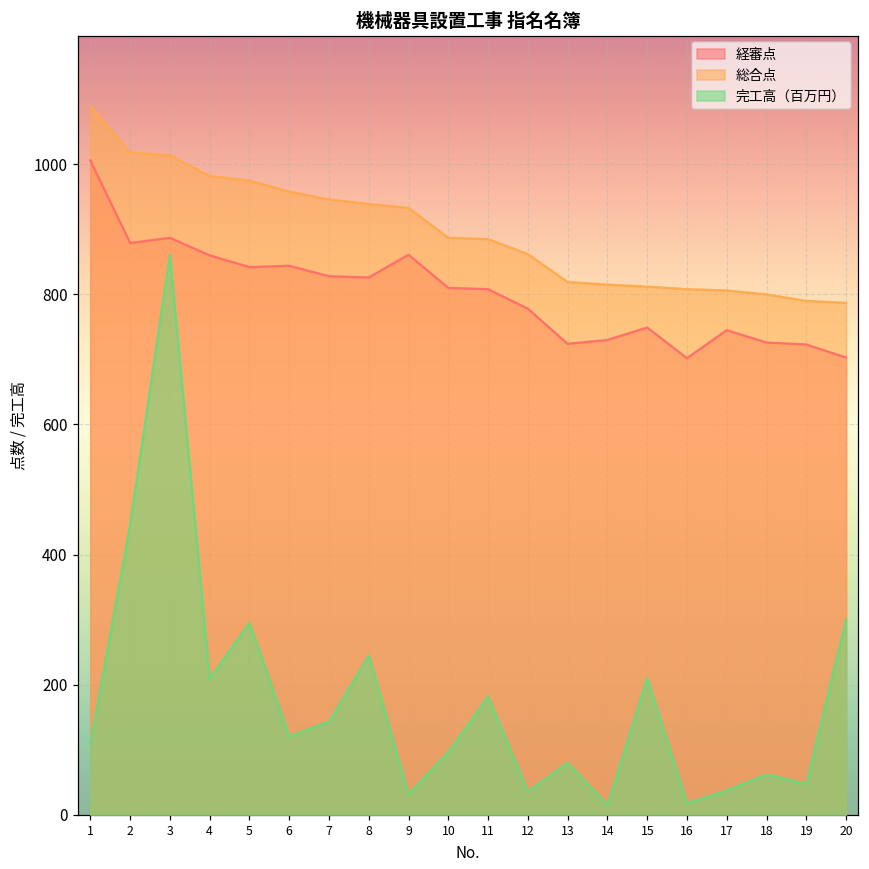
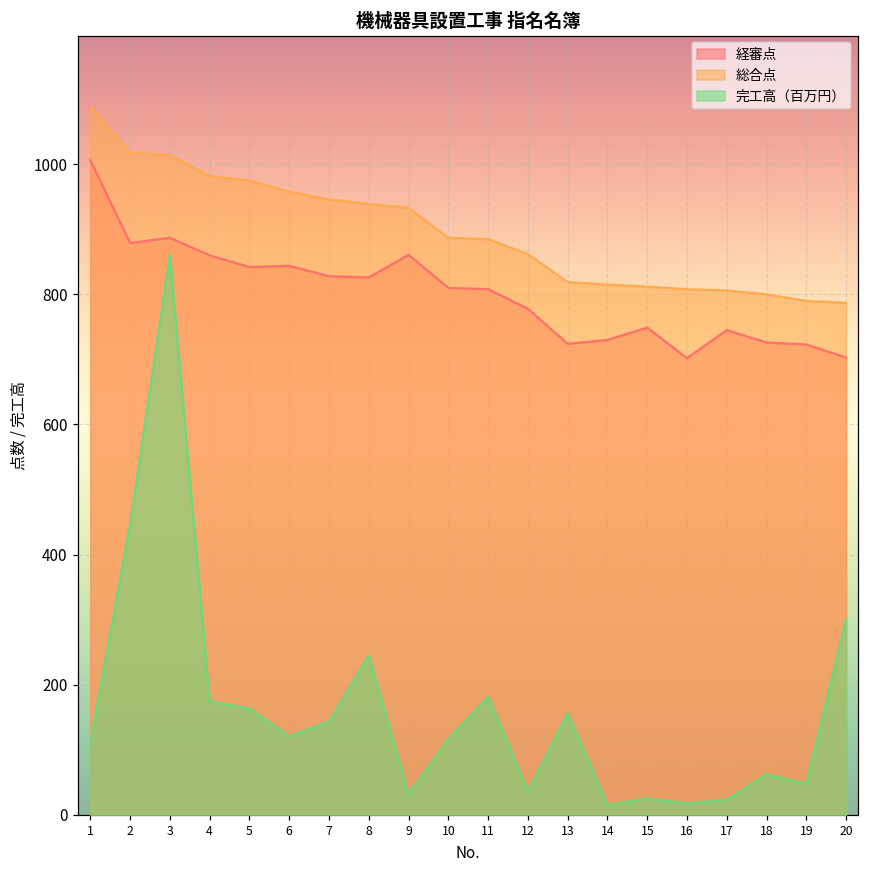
完工高（百万円）, 4: 210 -> 170
完工高（百万円）, 5: 300 -> 160
完工高（百万円）, 10: 100 -> 120
完工高（百万円）, 13: 80 -> 160
完工高（百万円）, 15: 210 -> 20
完工高（百万円）, 17: 40 -> 20
